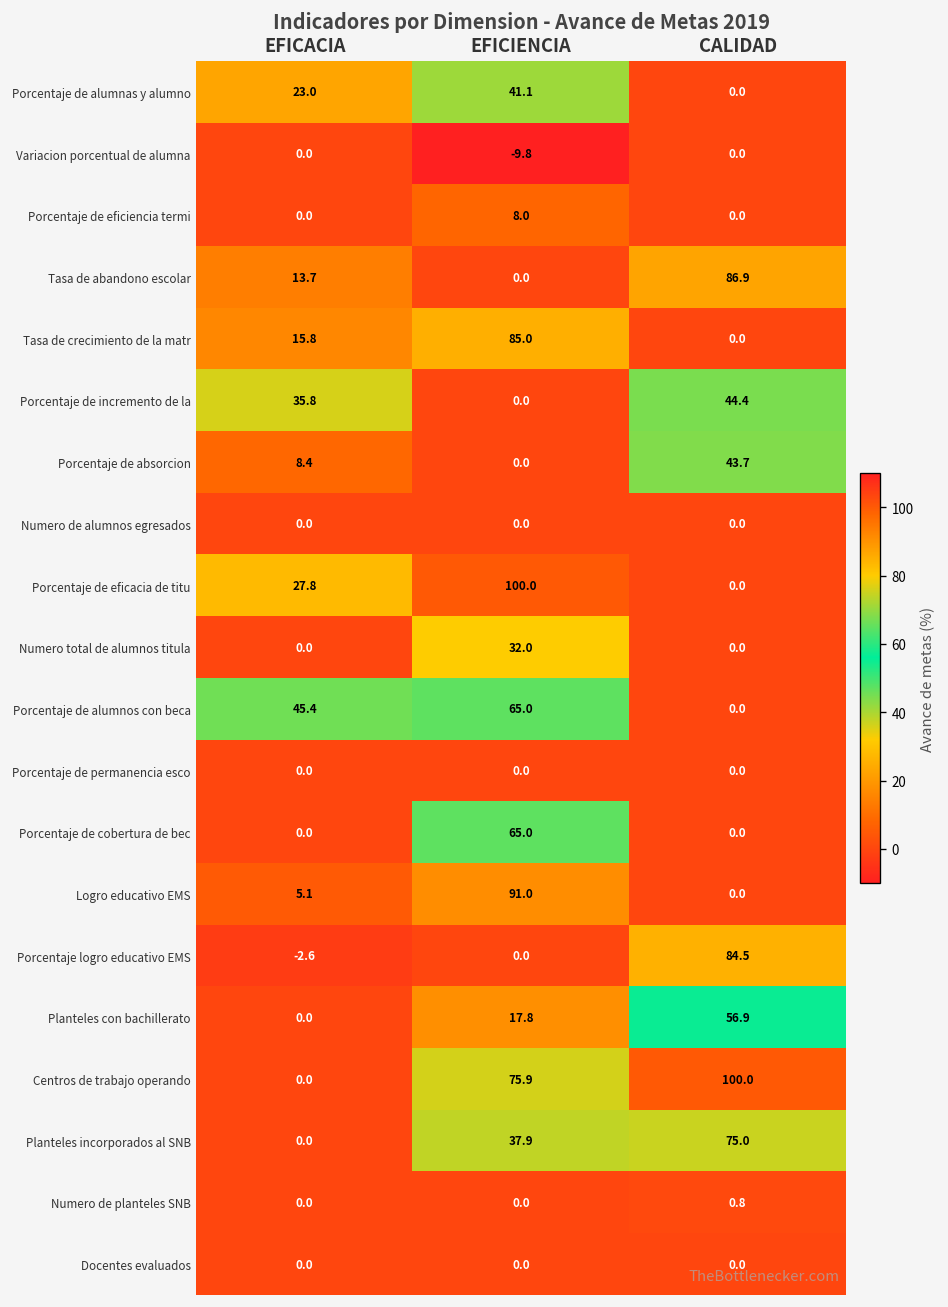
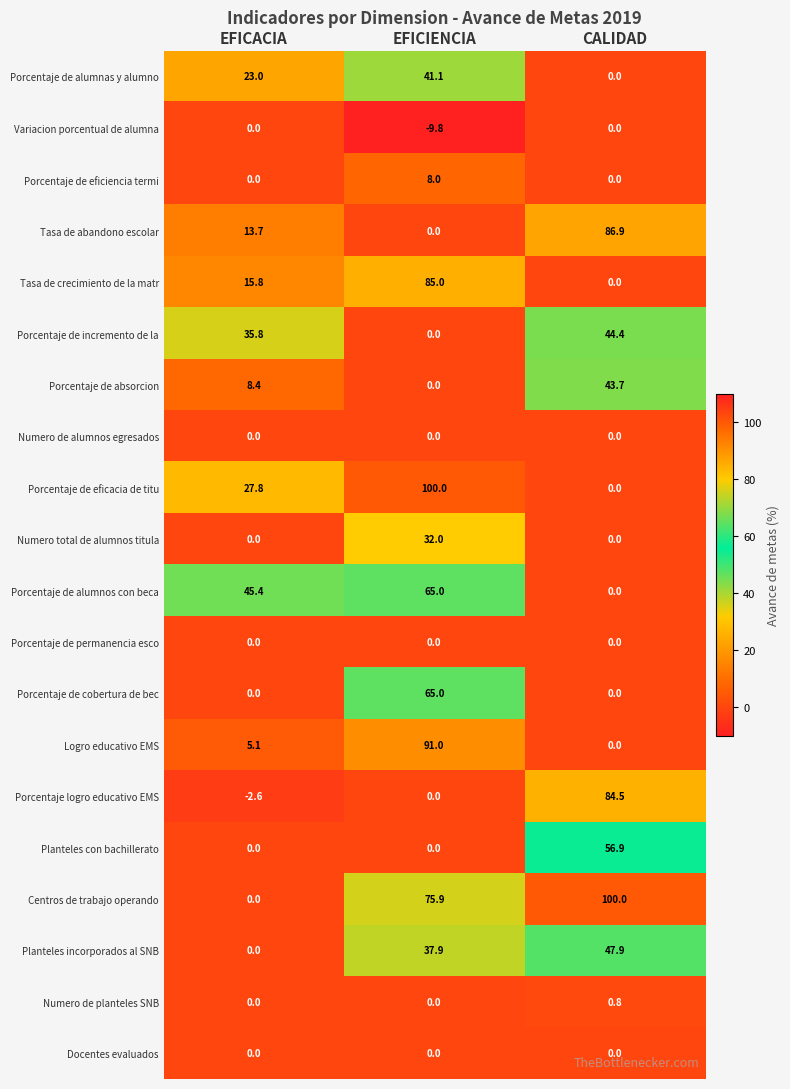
Planteles con bachillerato, EFICIENCIA: 17.8 -> 0.0
Planteles incorporados al SNB, CALIDAD: 75.0 -> 47.9
